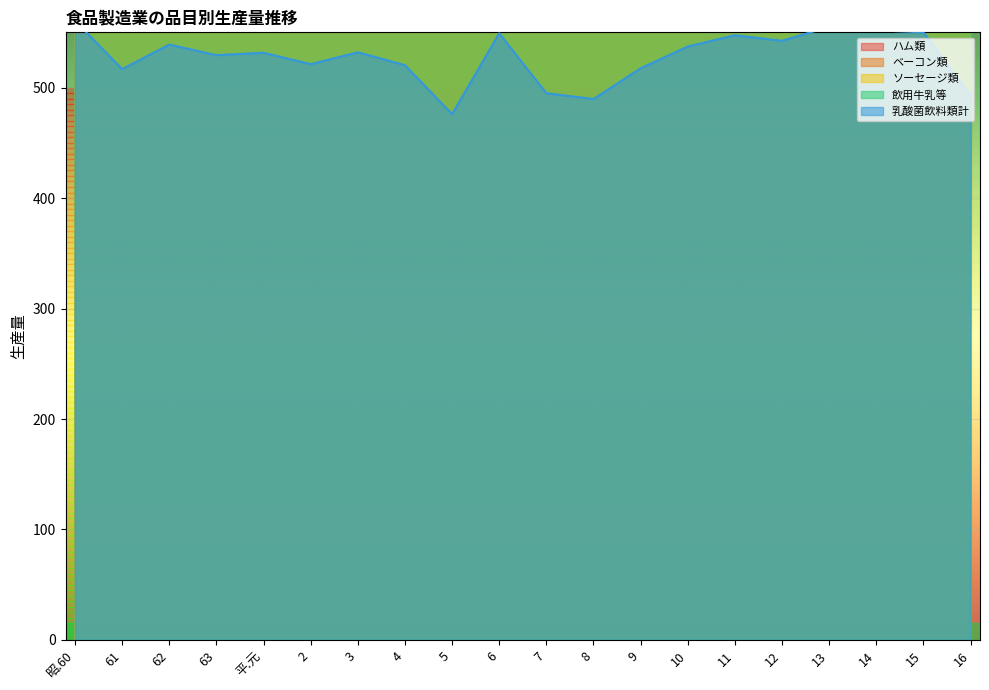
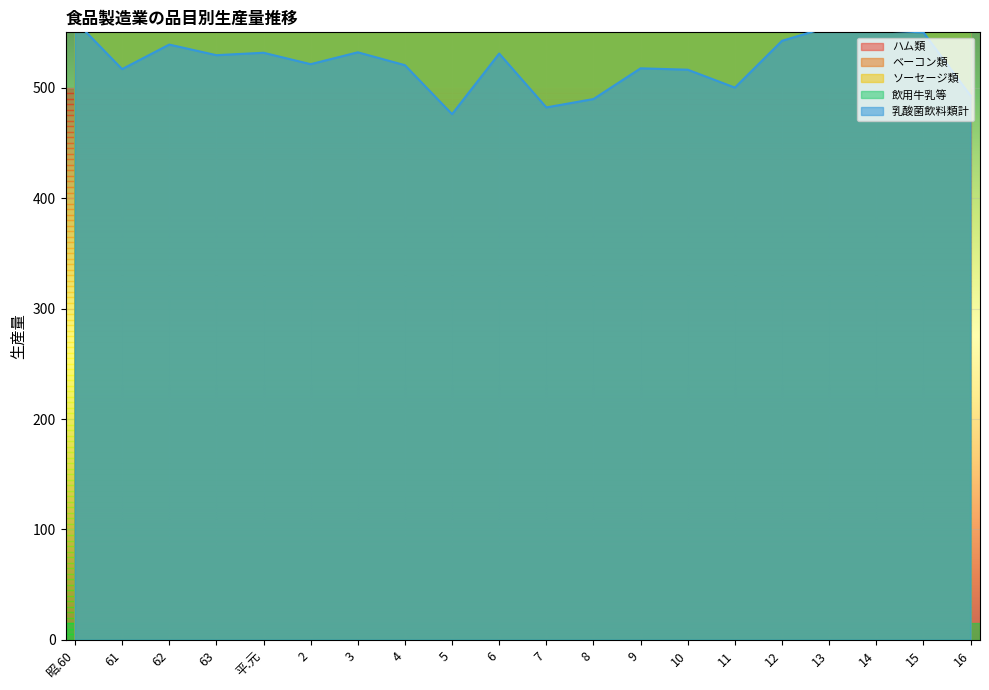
乳酸菌飲料類計, 6: 549 -> 531
乳酸菌飲料類計, 7: 495 -> 482
乳酸菌飲料類計, 10: 537 -> 516
乳酸菌飲料類計, 11: 547 -> 500
